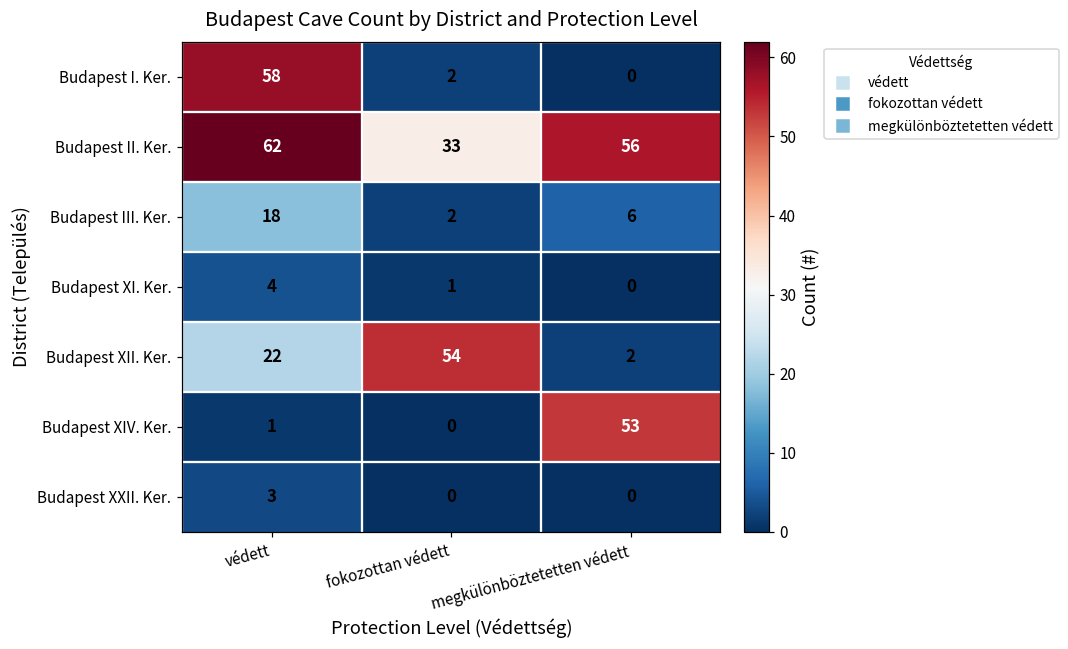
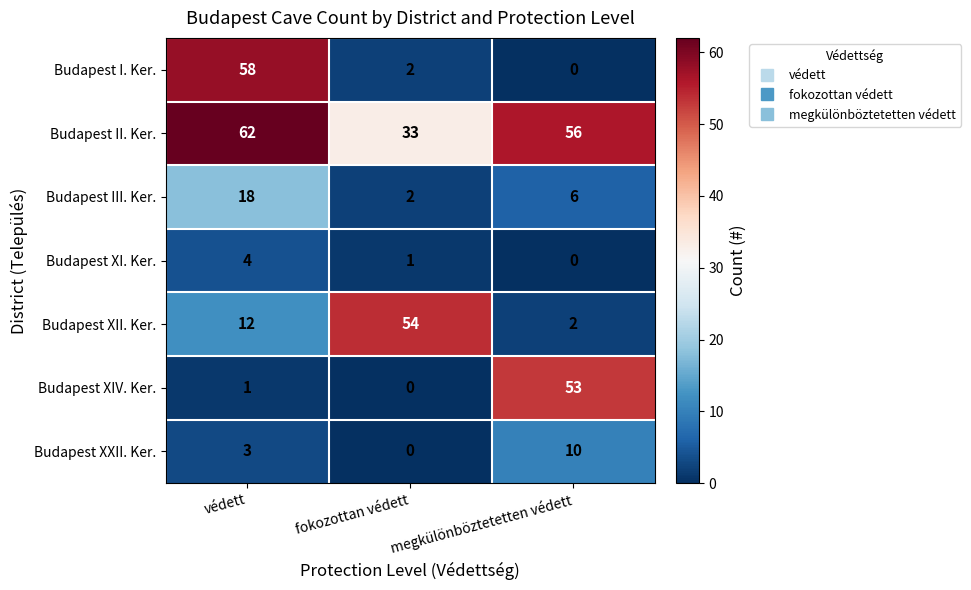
Budapest XII. Ker., védett: 22 -> 12
Budapest XXII. Ker., megkülönböztetetten védett: 0 -> 10
